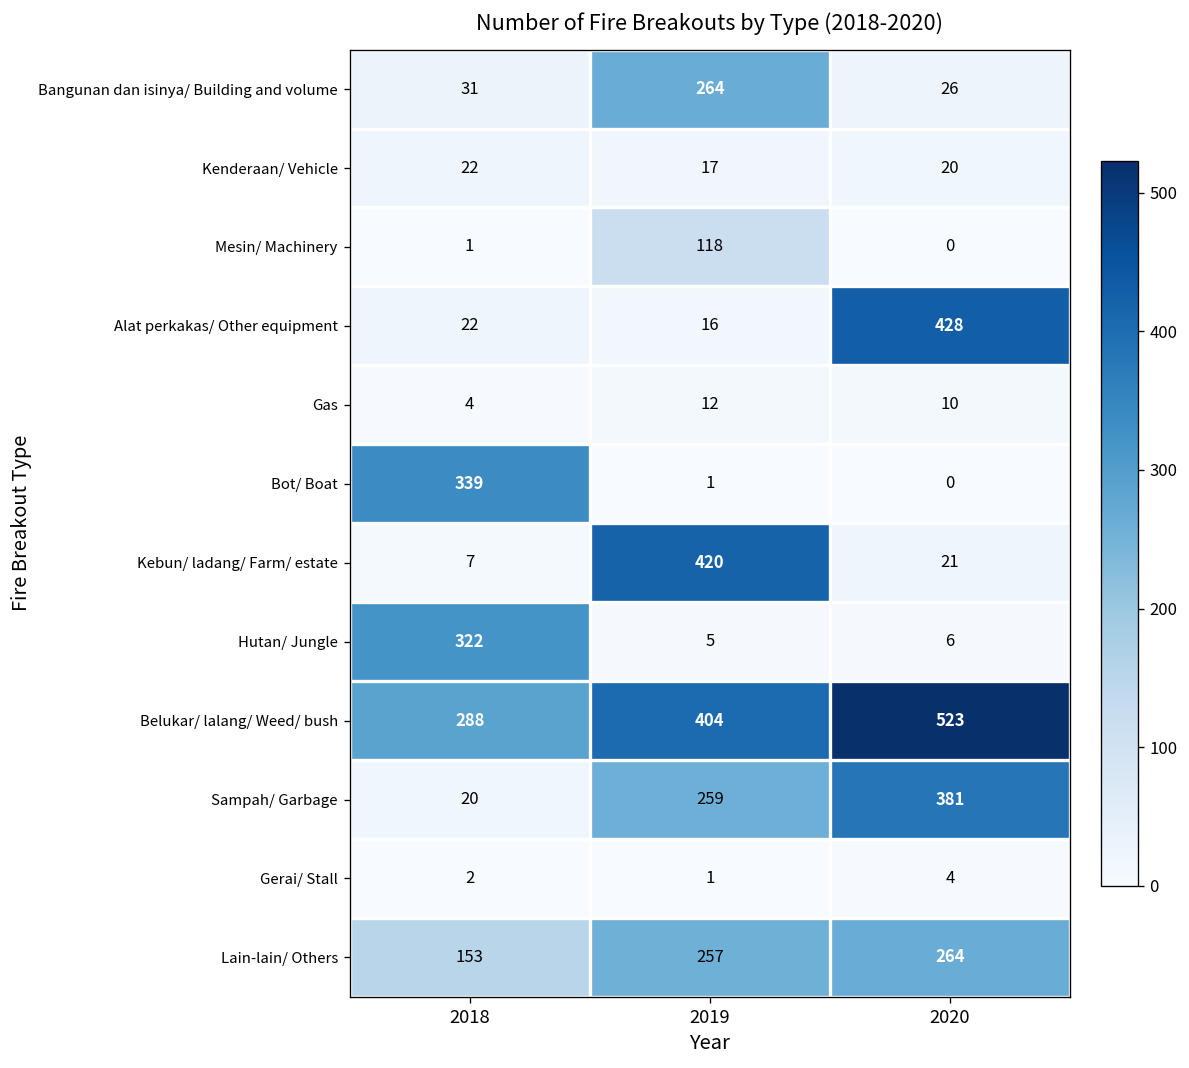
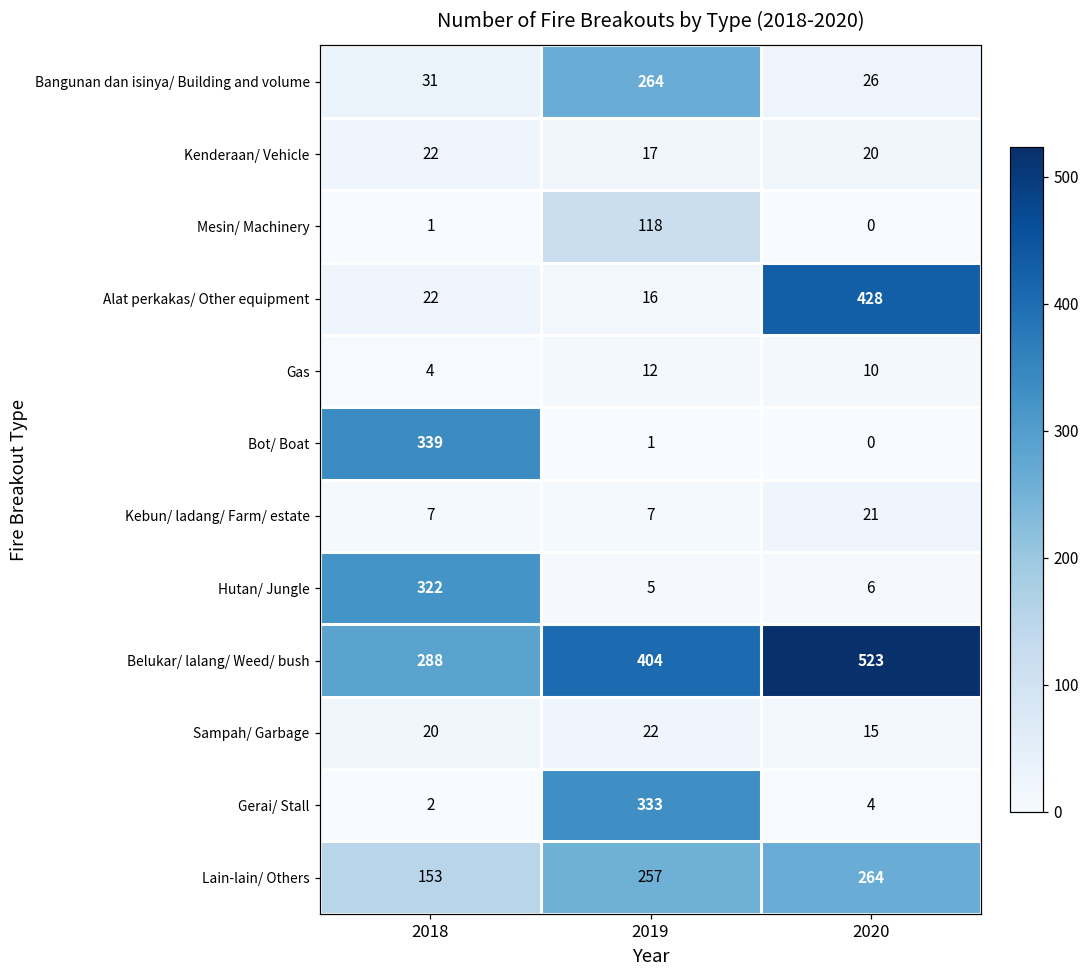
Kebun/ ladang/ Farm/ estate, 2019: 420 -> 7
Sampah/ Garbage, 2019: 259 -> 22
Sampah/ Garbage, 2020: 381 -> 15
Gerai/ Stall, 2019: 1 -> 333
